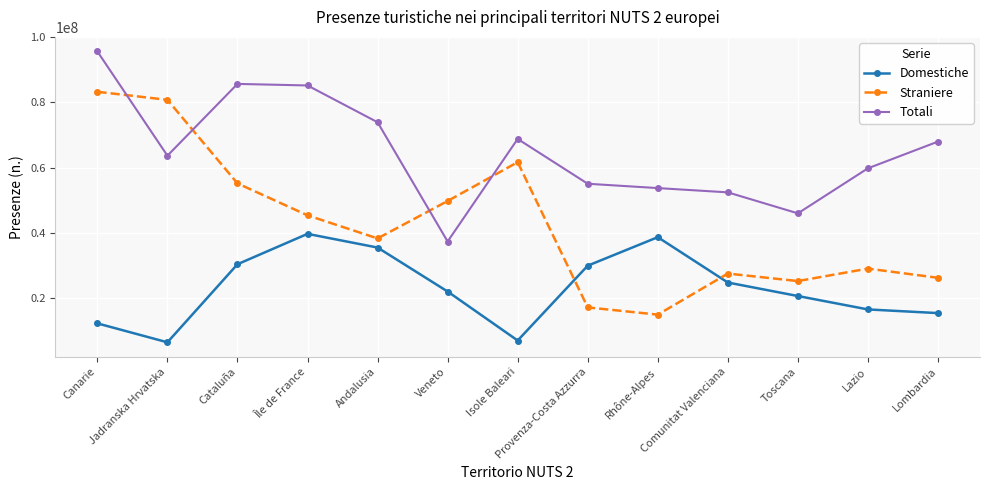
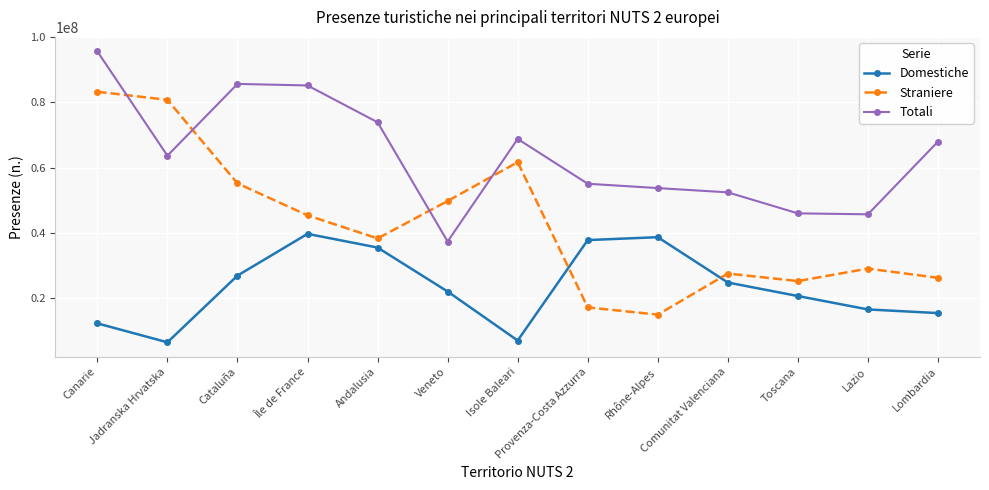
Domestiche, Cataluña: 30000000 -> 27000000
Domestiche, Provenza-Costa Azzurra: 30000000 -> 38000000
Totali, Lazio: 60000000 -> 46000000
